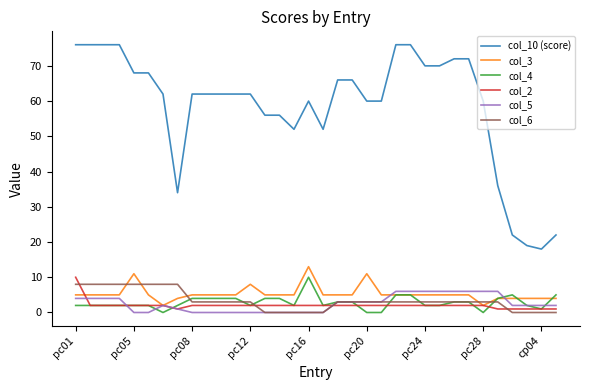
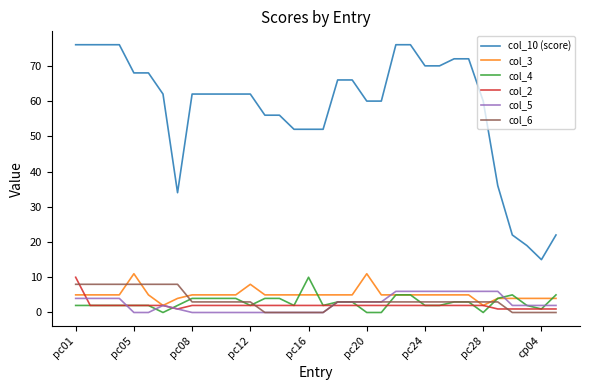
col_10 (score), pc16: 60 -> 52
col_3, pc16: 13 -> 5
col_10 (score), cp04: 18 -> 15
